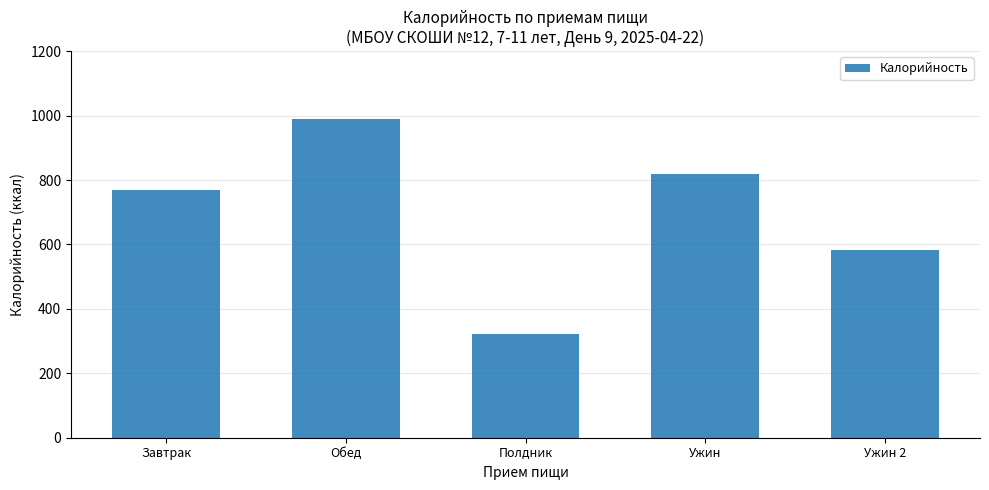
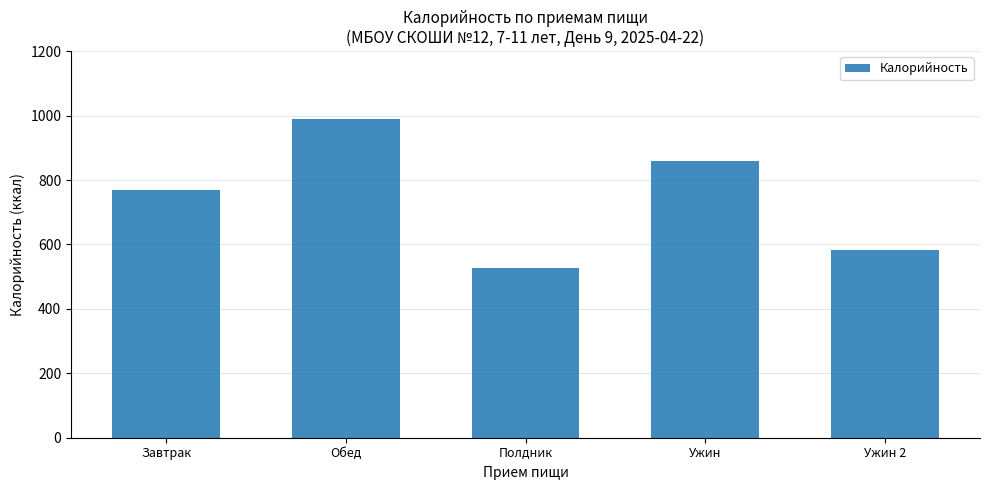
Полдник: 320 -> 530
Ужин: 820 -> 860
